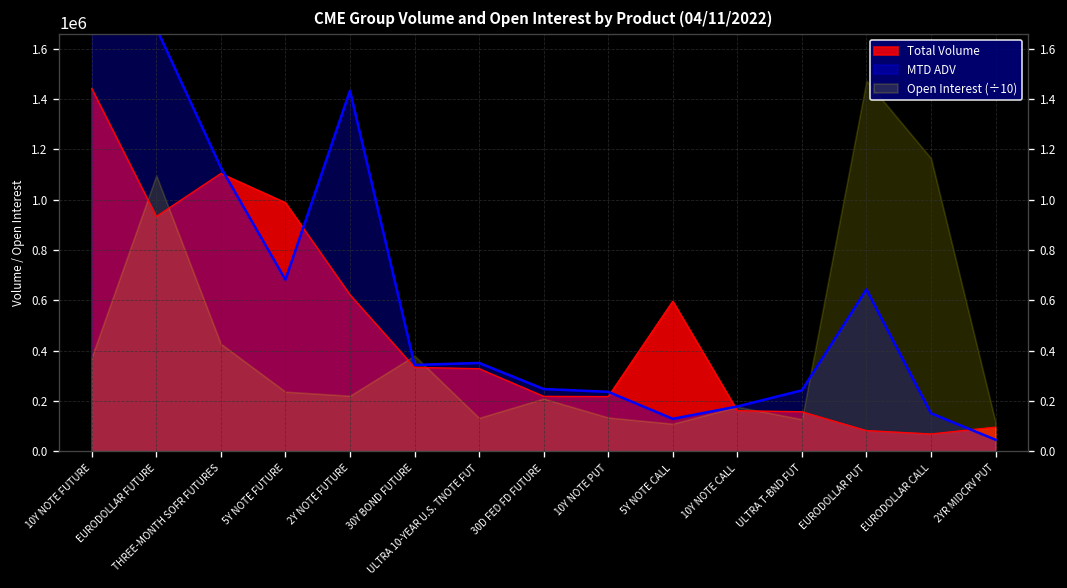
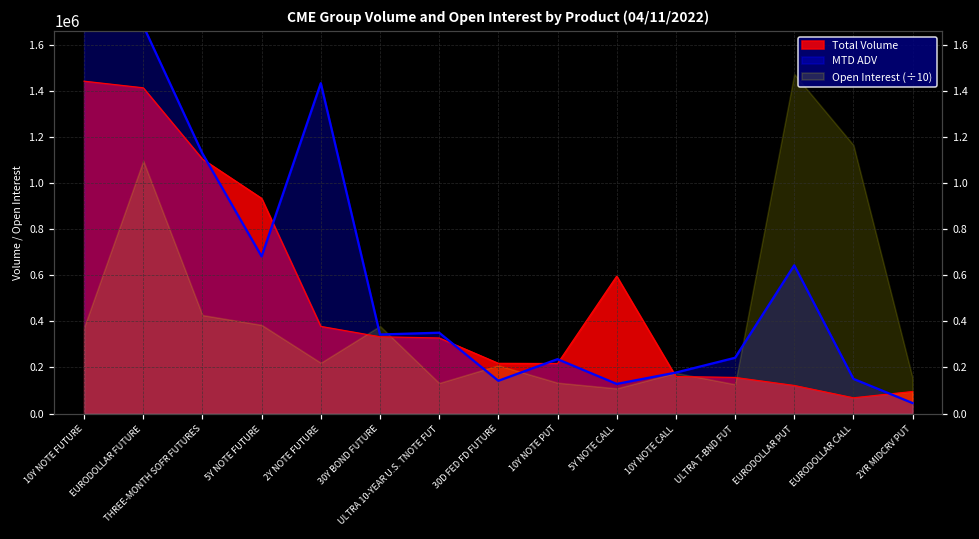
Total Volume, EURODOLLAR FUTURE: 930000 -> 1410000
Total Volume, 5Y NOTE FUTURE: 990000 -> 930000
Open Interest (÷10), 5Y NOTE FUTURE: 240000 -> 380000
Total Volume, 2Y NOTE FUTURE: 620000 -> 380000
MTD ADV, 30D FED FD FUTURE: 250000 -> 140000
Total Volume, EURODOLLAR PUT: 80000 -> 120000
Open Interest (÷10), 2YR MIDCRV PUT: 120000 -> 150000
